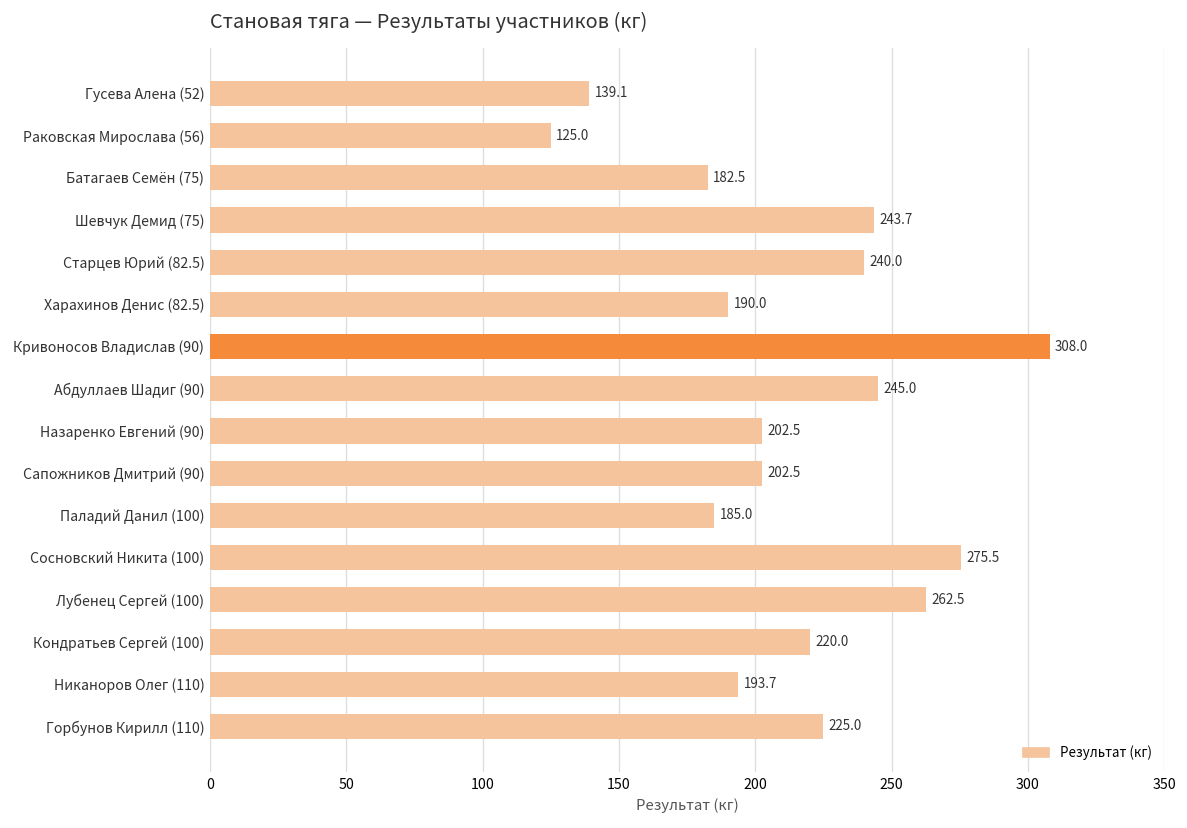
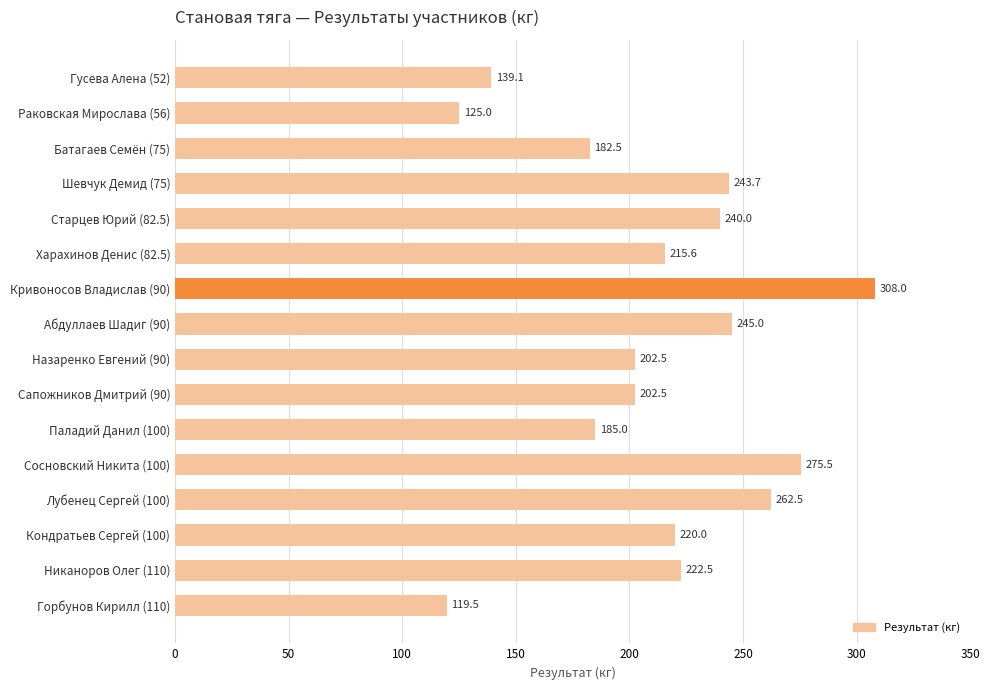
Харахинов Денис (82.5): 190.0 -> 215.6
Никаноров Олег (110): 193.7 -> 222.5
Горбунов Кирилл (110): 225.0 -> 119.5
